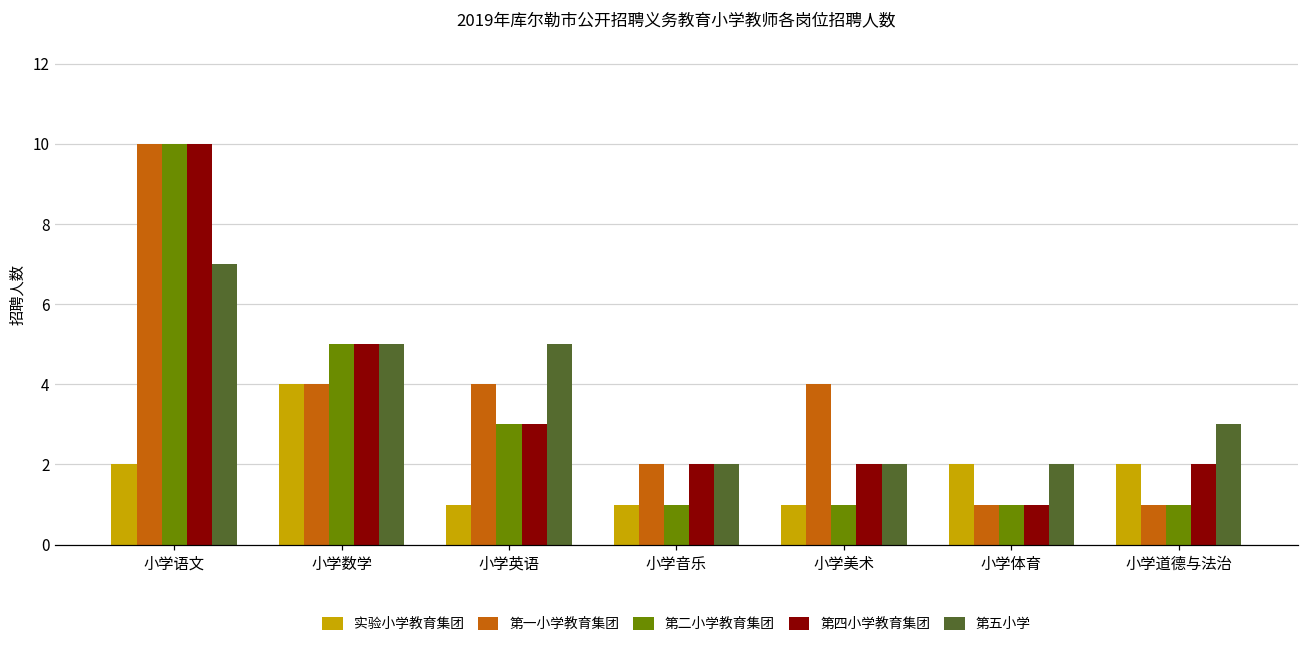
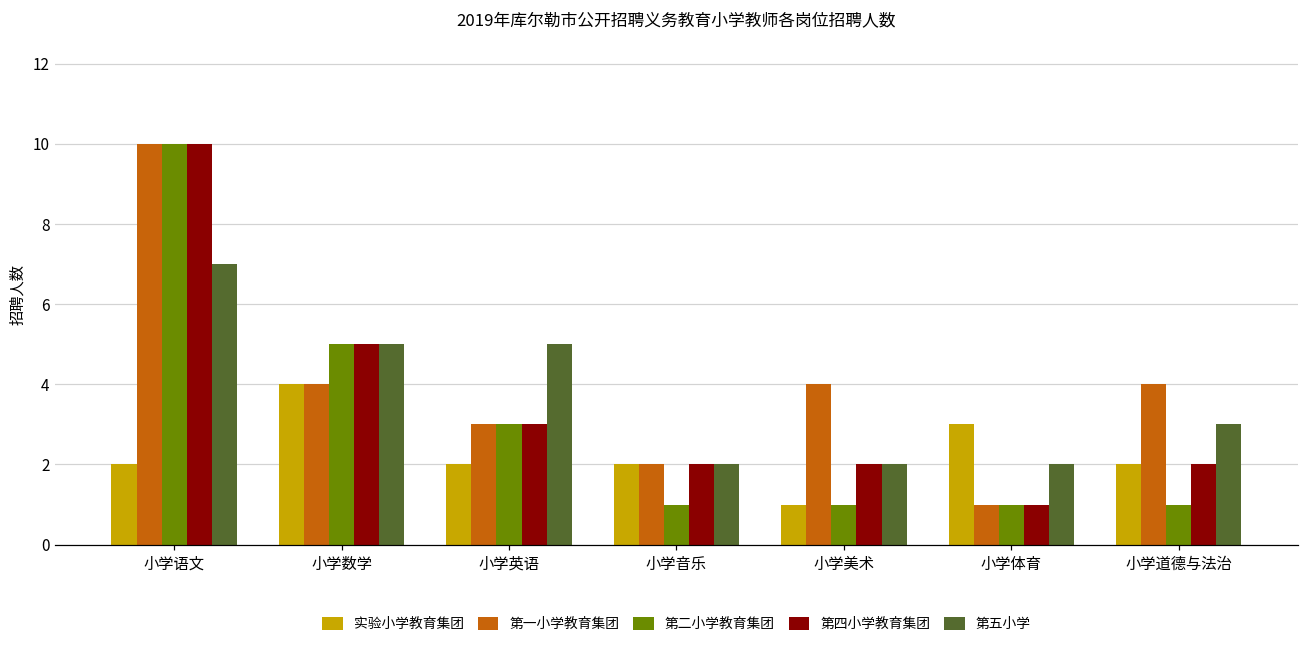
实验小学教育集团, 小学英语: 1 -> 2
第一小学教育集团, 小学英语: 4 -> 3
实验小学教育集团, 小学音乐: 1 -> 2
实验小学教育集团, 小学体育: 2 -> 3
第一小学教育集团, 小学道德与法治: 1 -> 4
